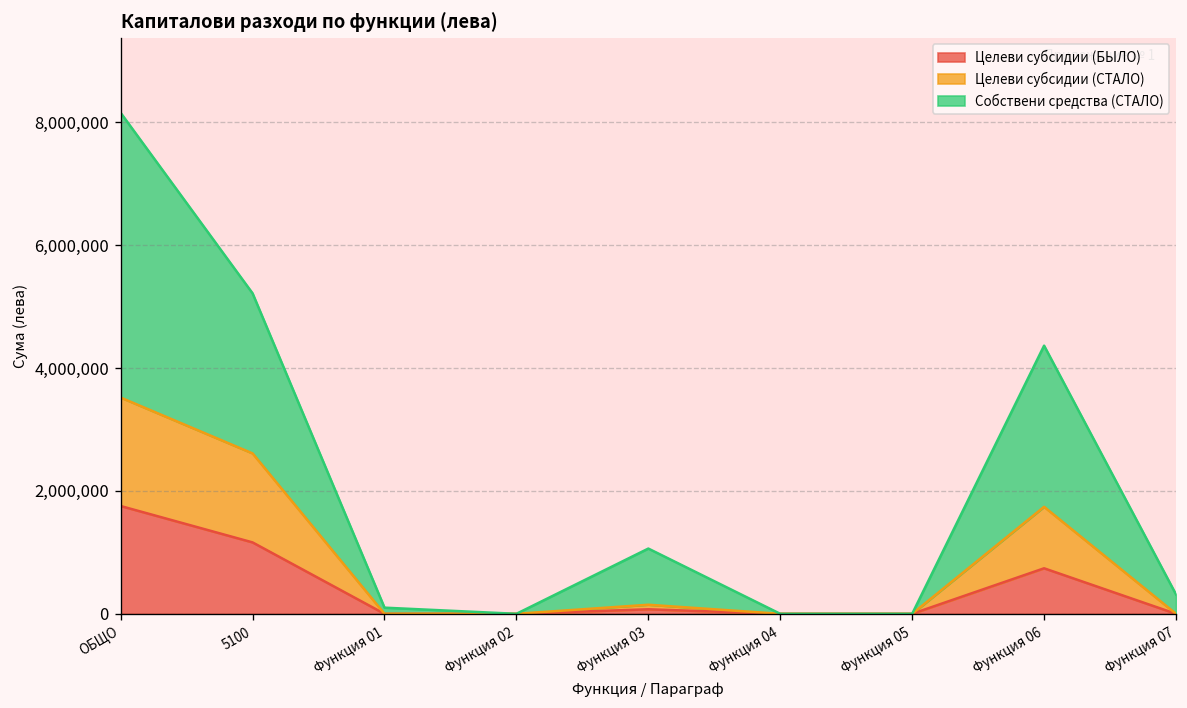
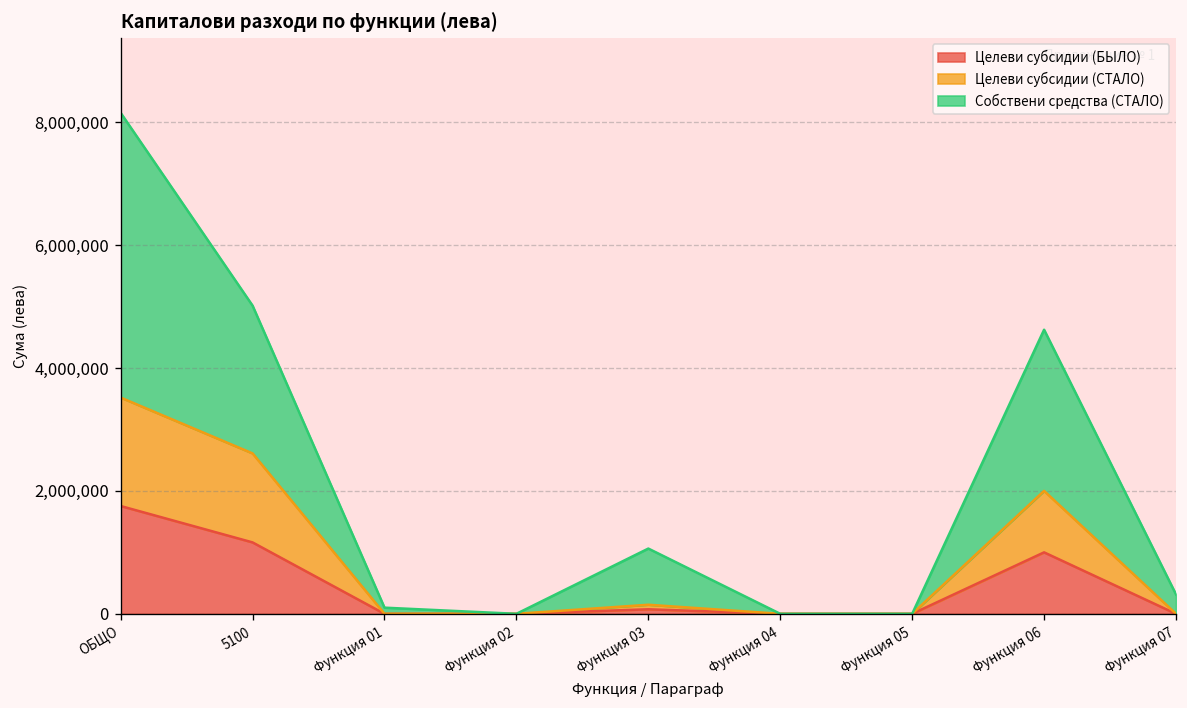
Собствени средства (СТАЛО), 5100: 2,600,000 -> 2,400,000
Целеви субсидии (БЫЛО), Функция 06: 700,000 -> 1,000,000
